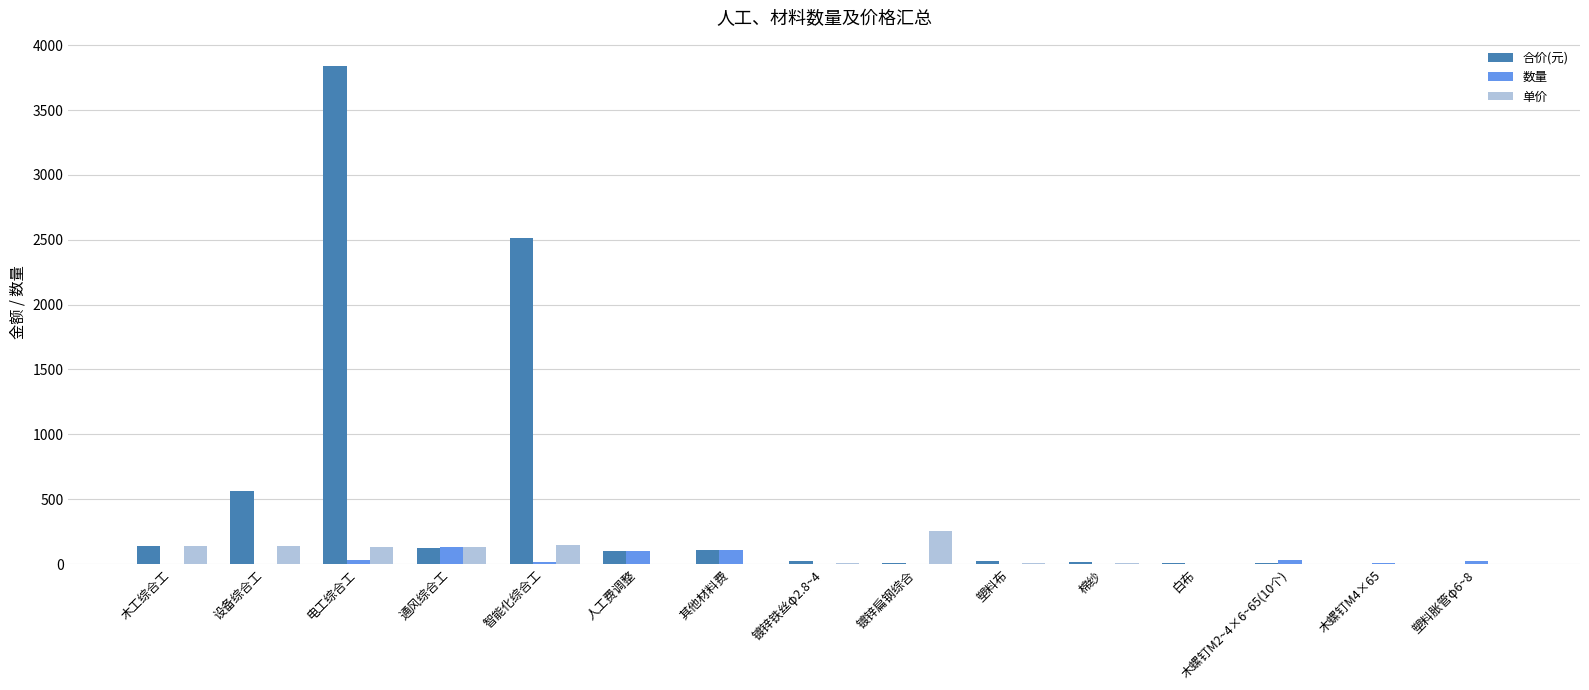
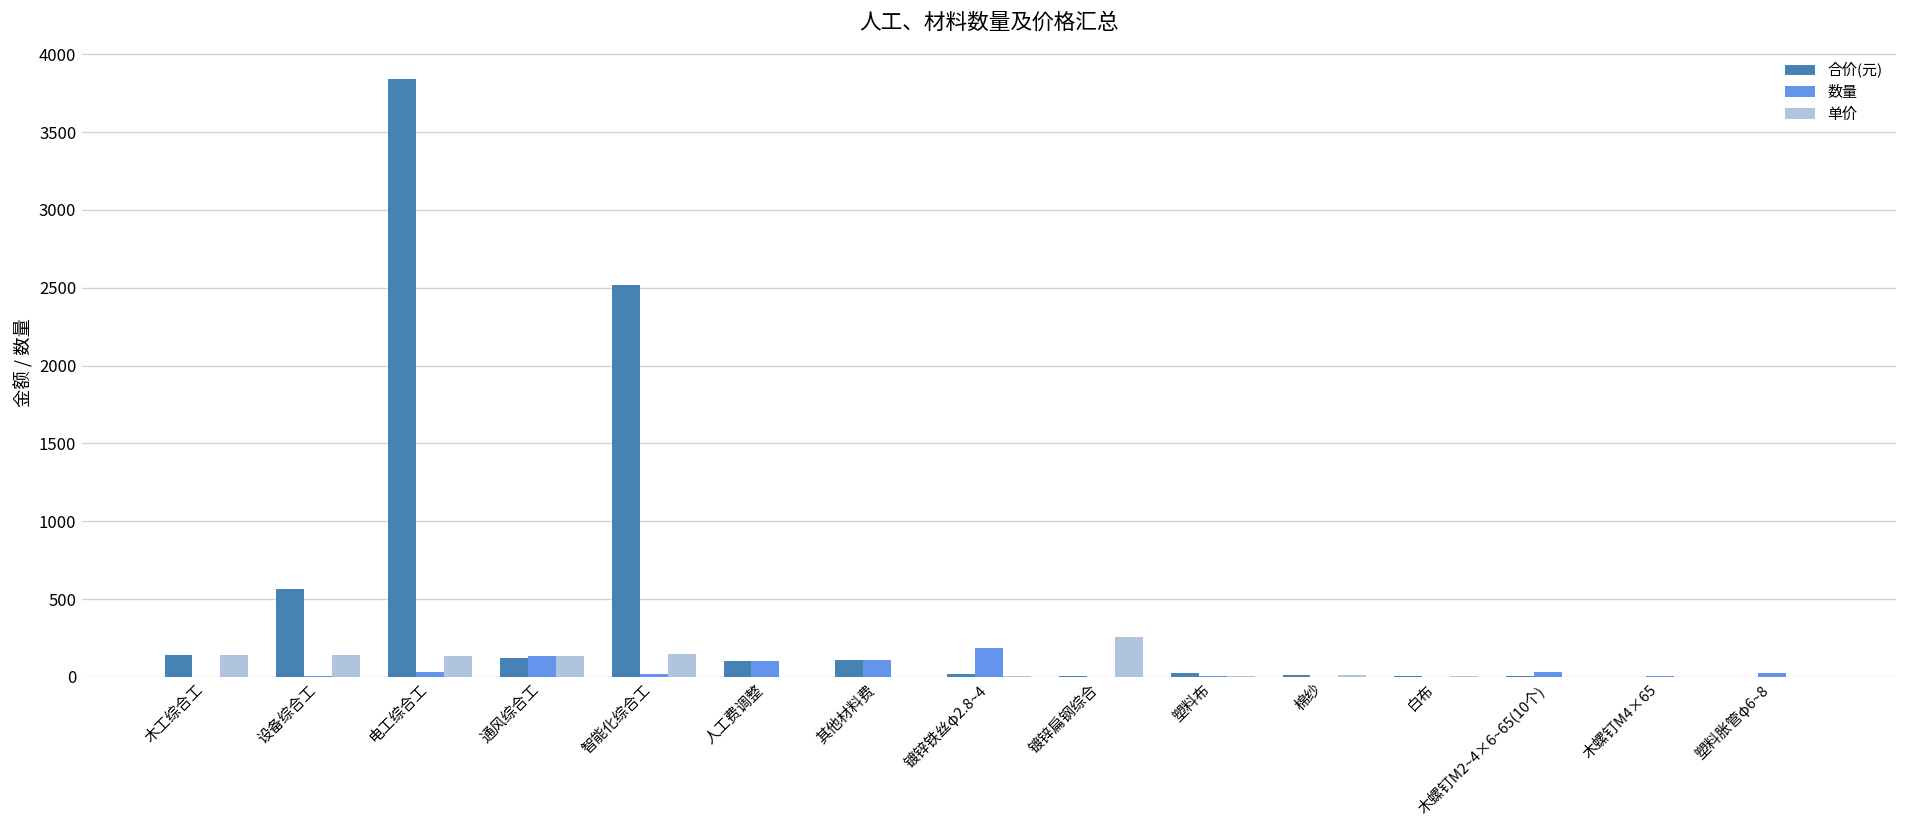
数量, 镀锌铁丝φ2.8~4: 0 -> 190
